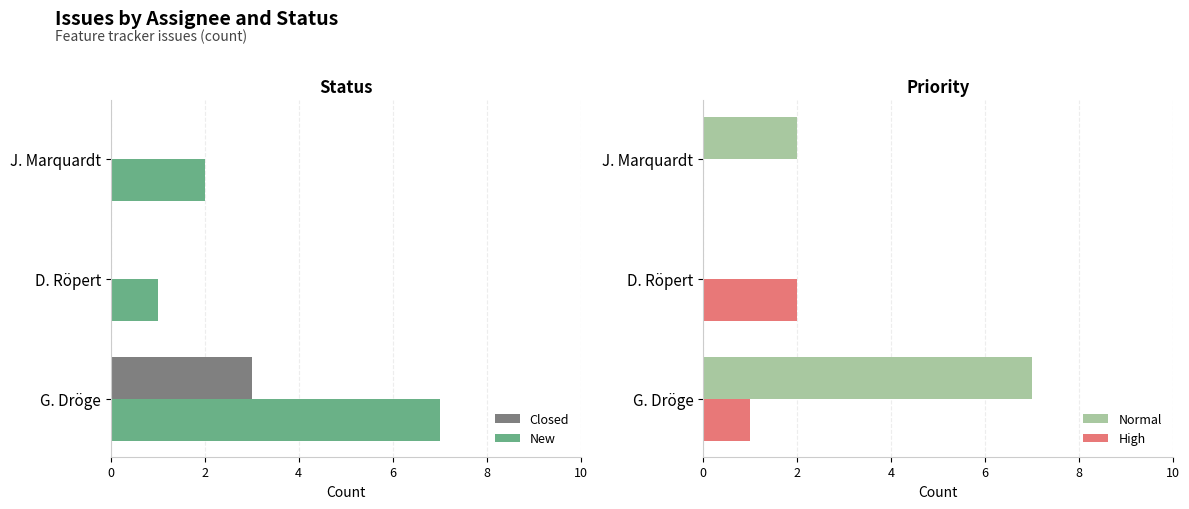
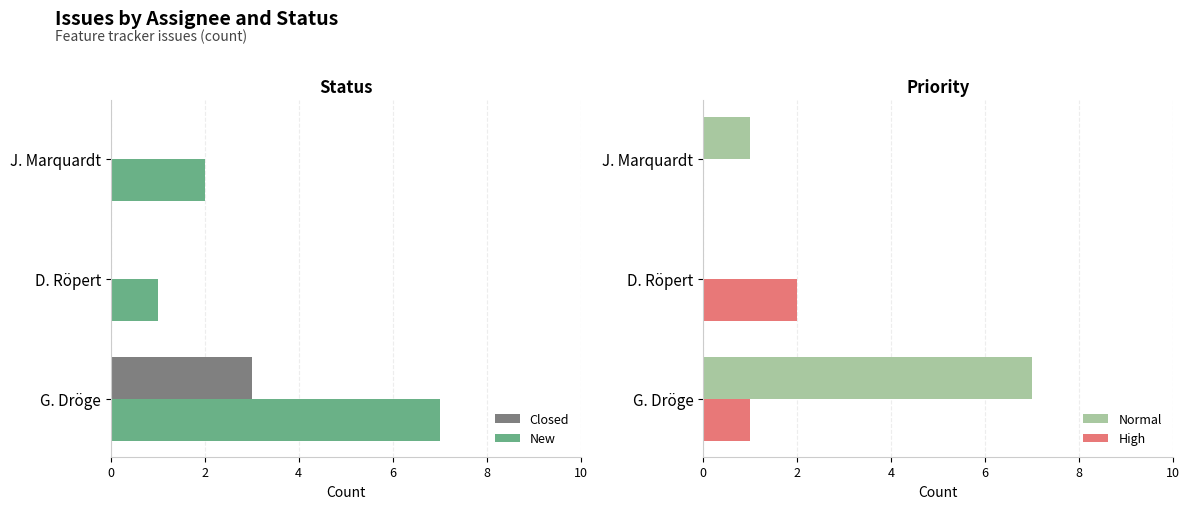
Priority, Normal, J. Marquardt: 2 -> 1
